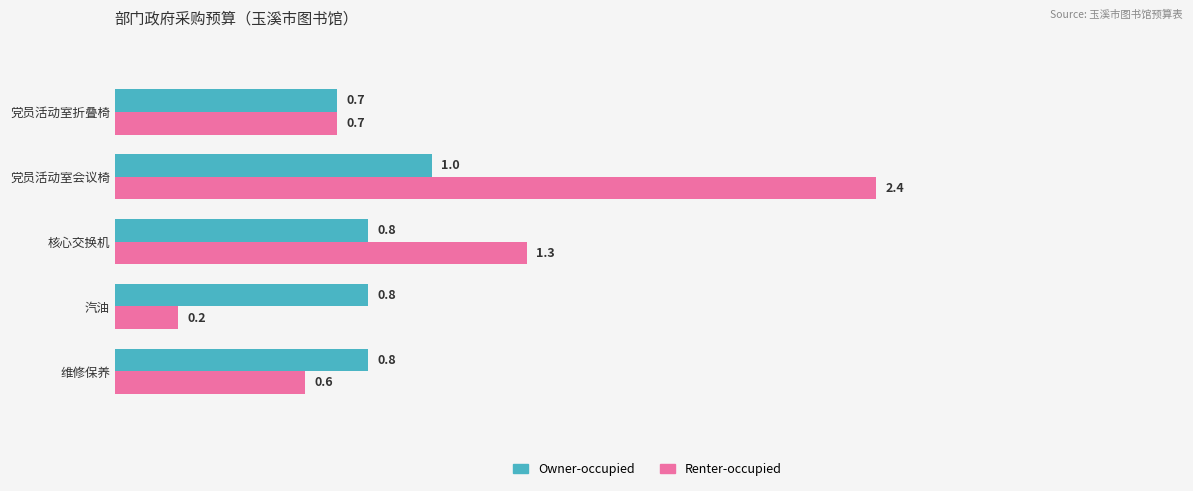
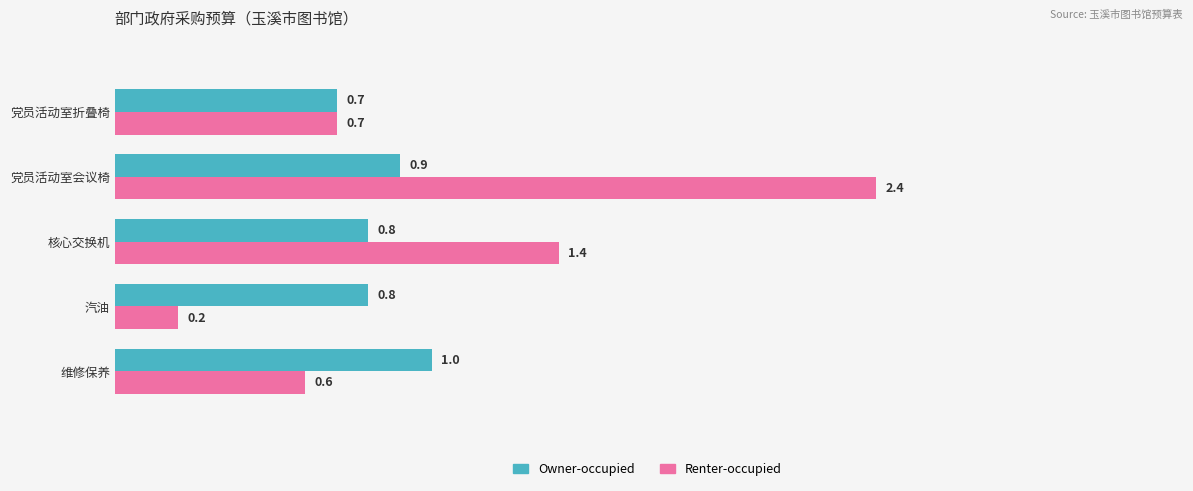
Owner-occupied, 党员活动室会议椅: 1.0 -> 0.9
Renter-occupied, 核心交换机: 1.3 -> 1.4
Owner-occupied, 维修保养: 0.8 -> 1.0
